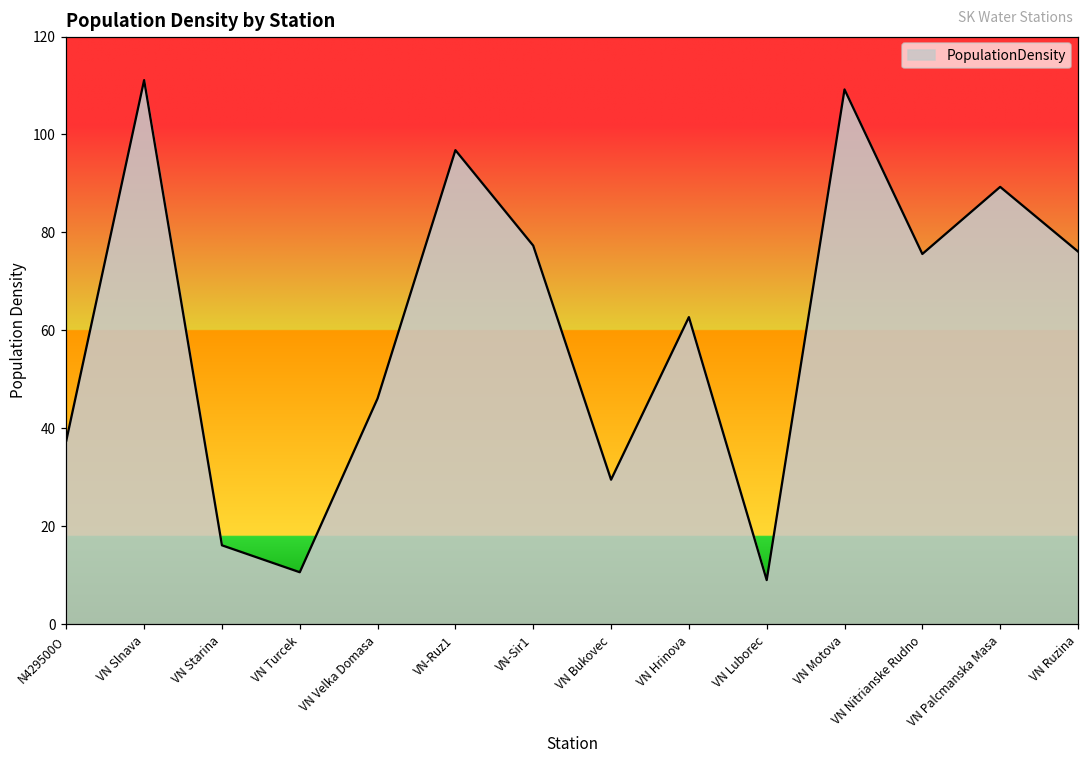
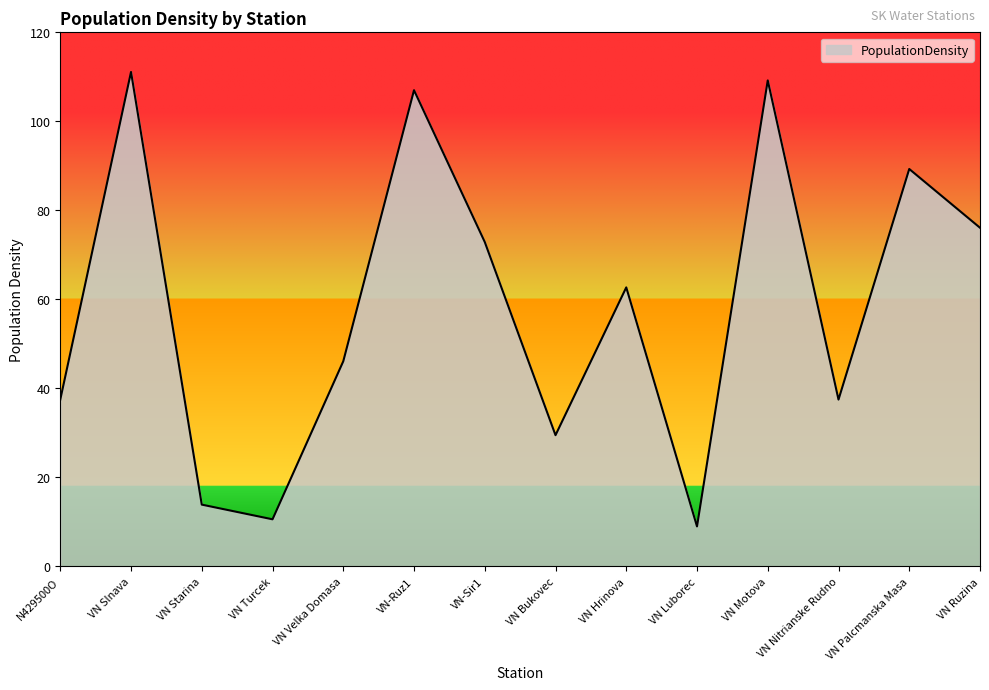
VN Starina: 16 -> 14
VN-Ruz1: 97 -> 107
VN-Sir1: 77 -> 73
VN Nitrianske Rudno: 76 -> 38
